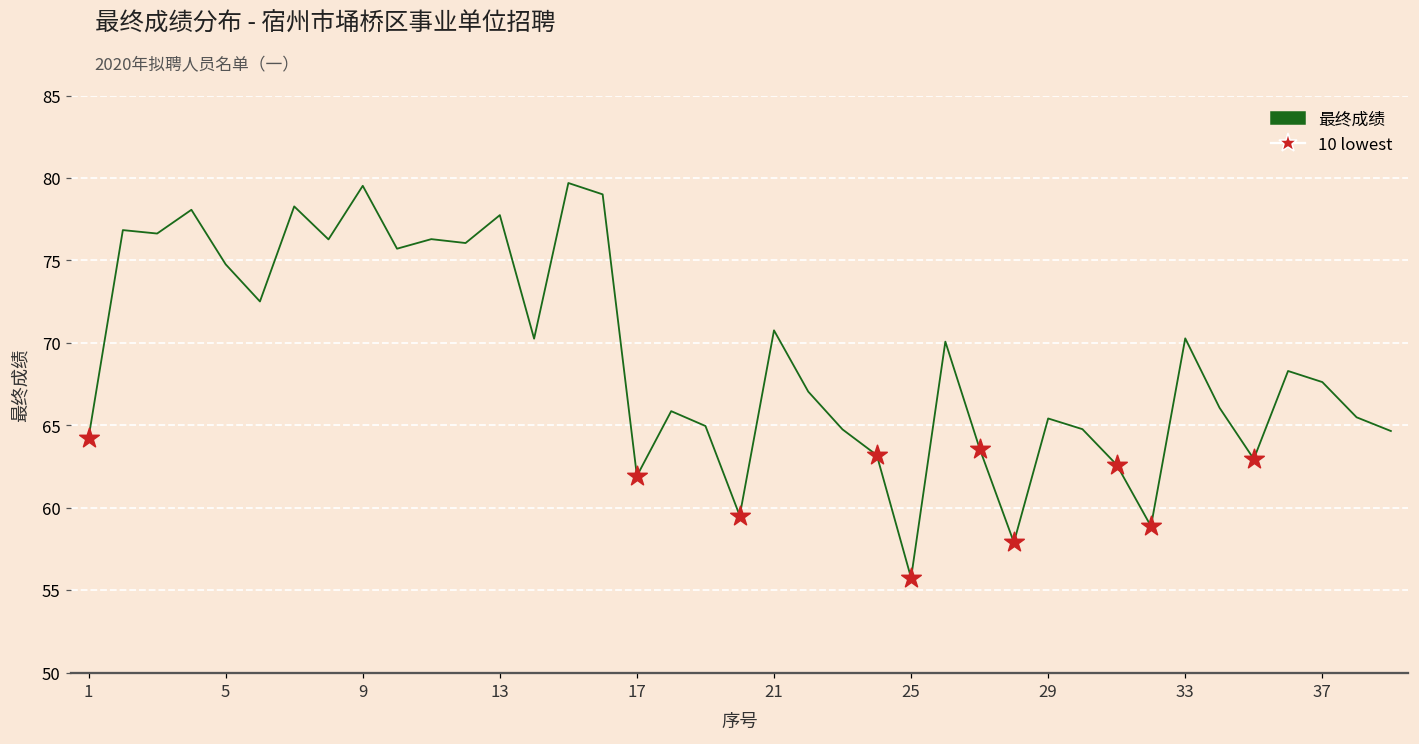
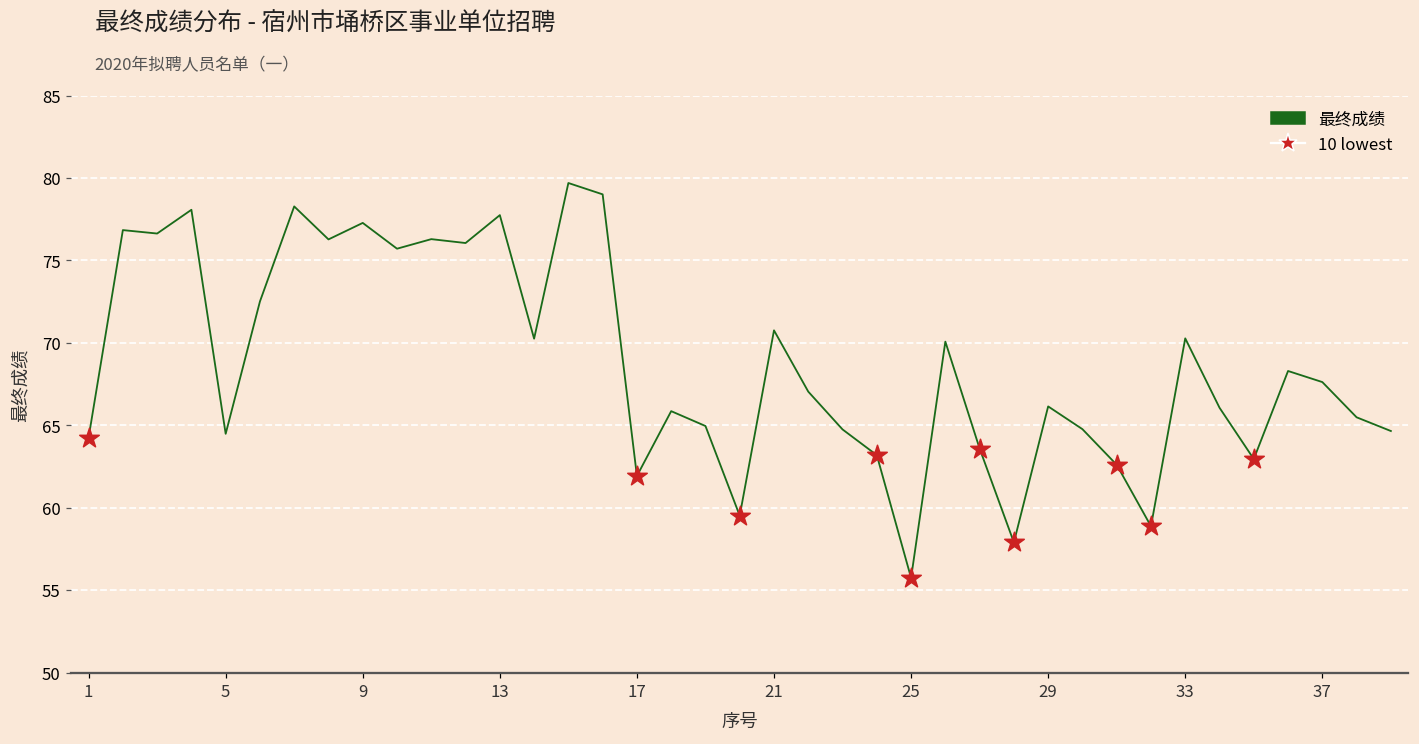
最终成绩, 5: 74.8 -> 64.5
最终成绩, 9: 79.5 -> 77.3
最终成绩, 29: 65.4 -> 66.1
